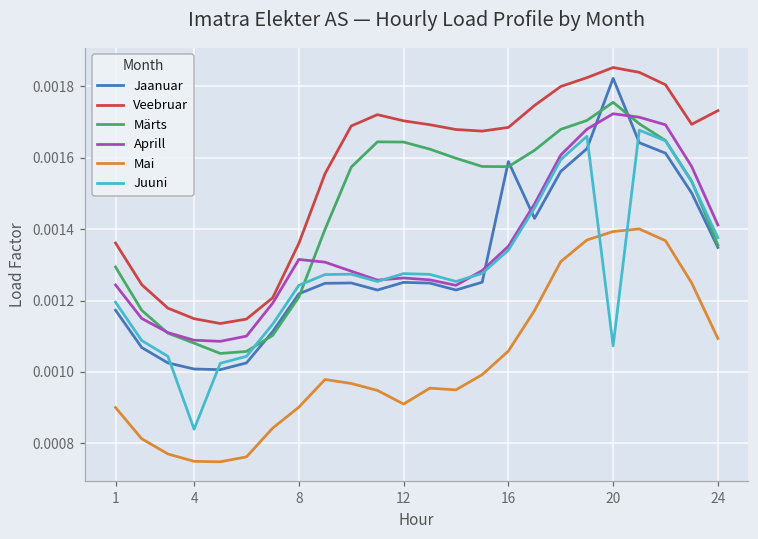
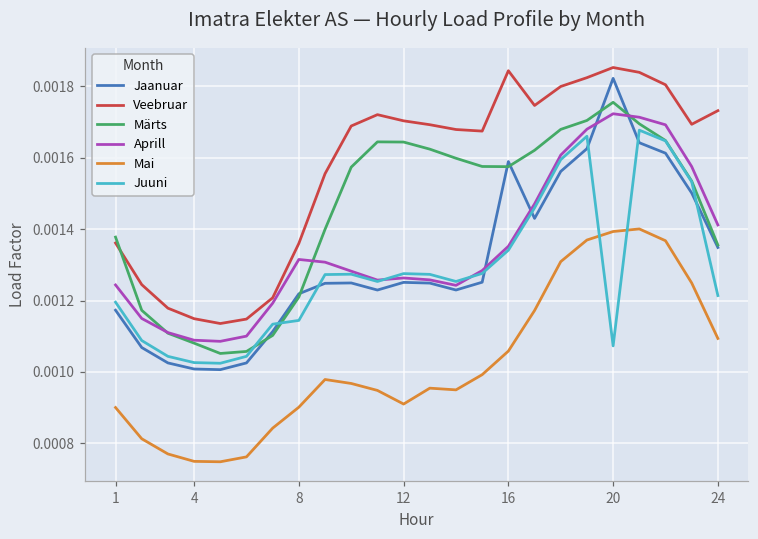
Märts, 1: 0.00129 -> 0.00138
Juuni, 4: 0.00084 -> 0.00103
Juuni, 8: 0.00124 -> 0.00114
Veebruar, 16: 0.00168 -> 0.00184
Juuni, 24: 0.00138 -> 0.00121
